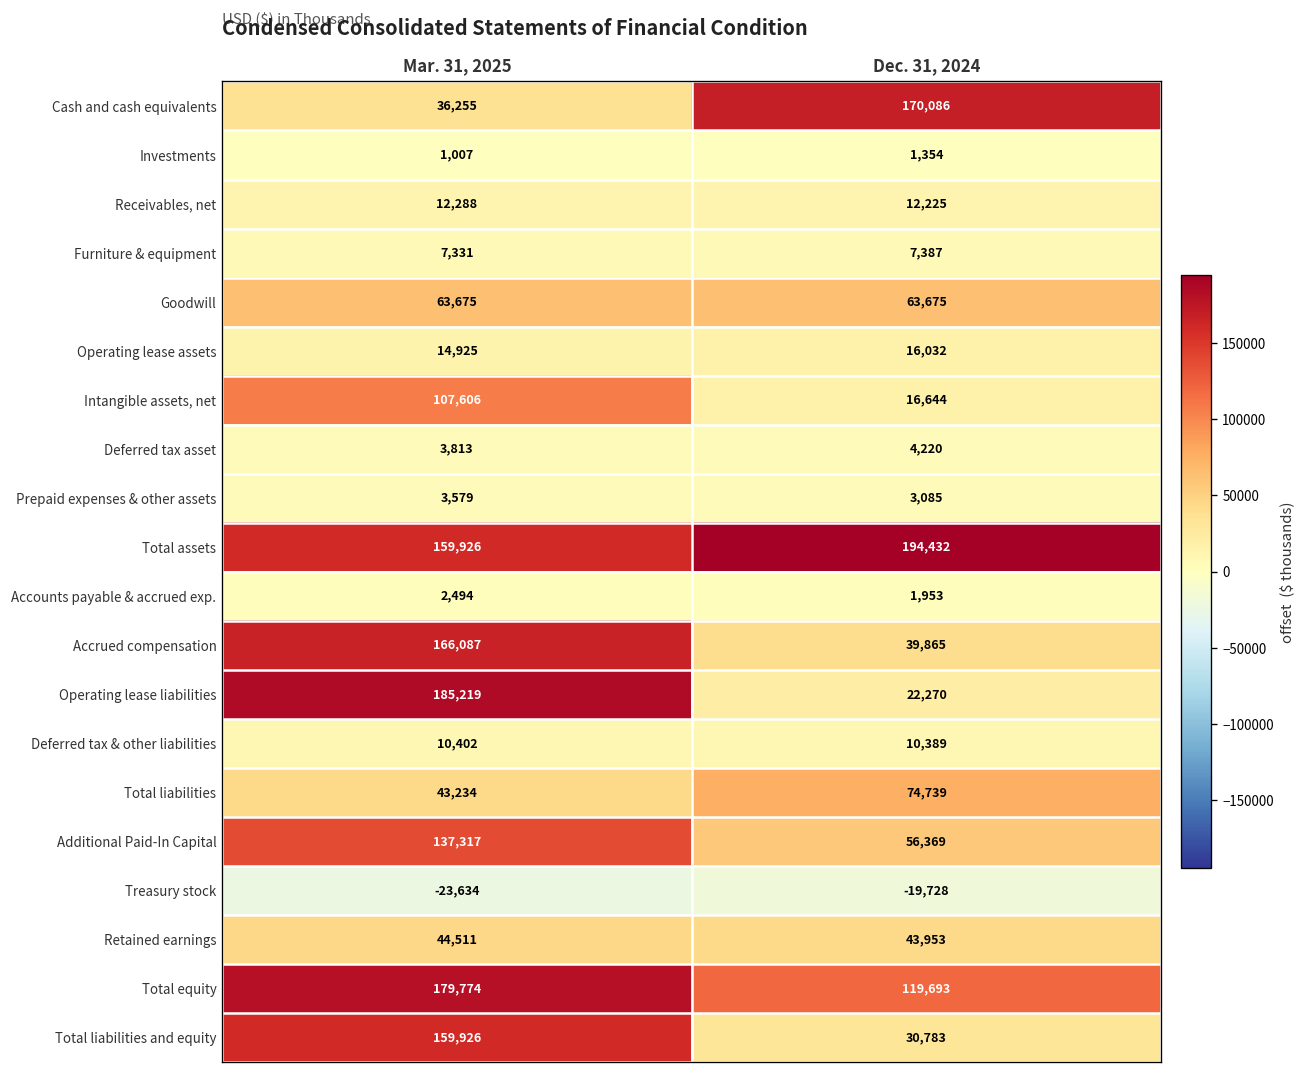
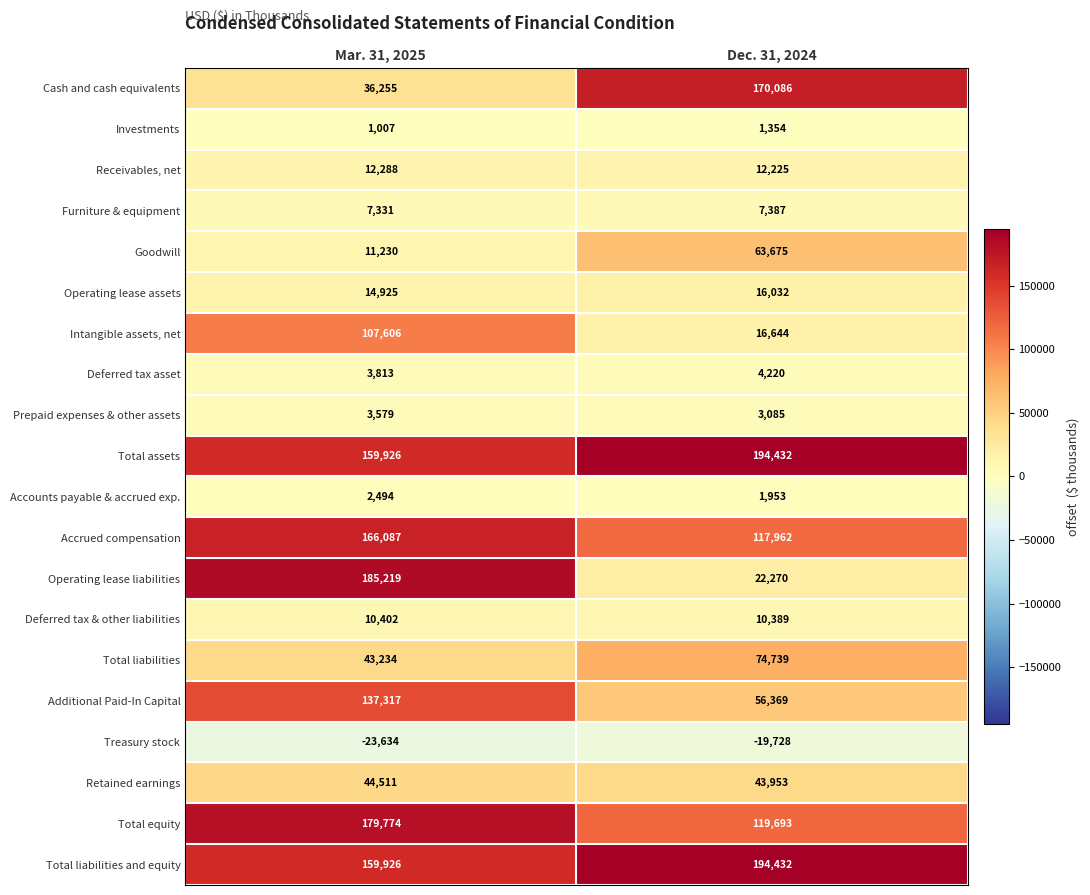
Goodwill, Mar. 31, 2025: 63,675 -> 11,230
Accrued compensation, Dec. 31, 2024: 39,865 -> 117,962
Total liabilities and equity, Dec. 31, 2024: 30,783 -> 194,432
